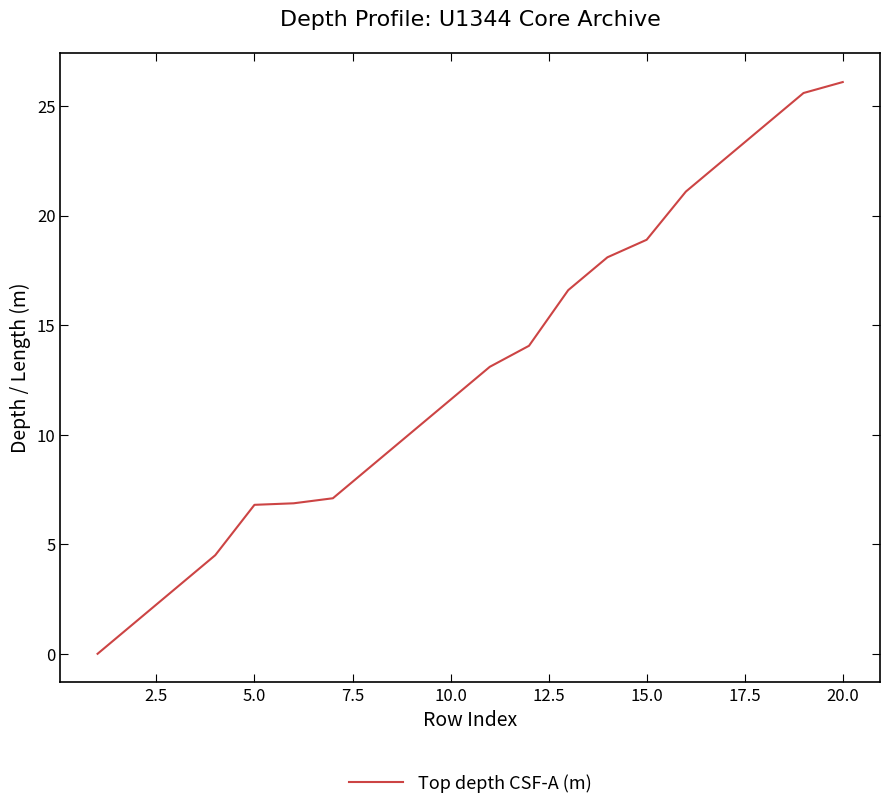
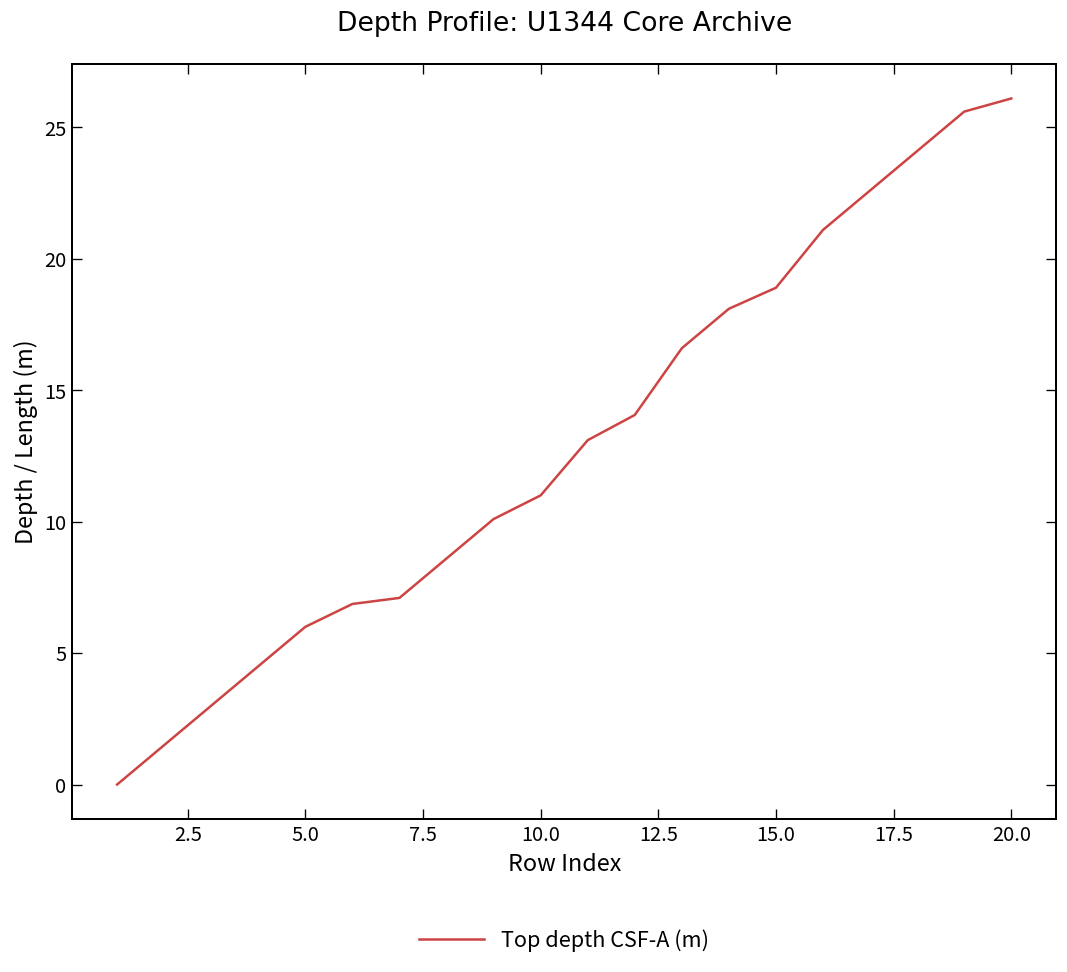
5.0: 6.8 -> 6.0
10.0: 11.6 -> 11.0
